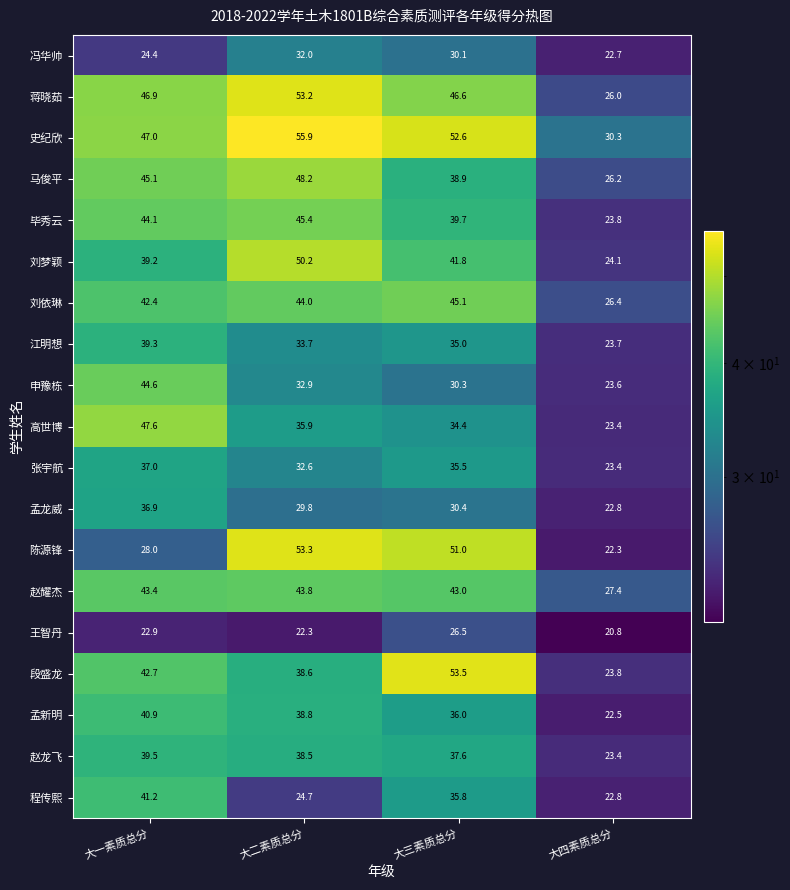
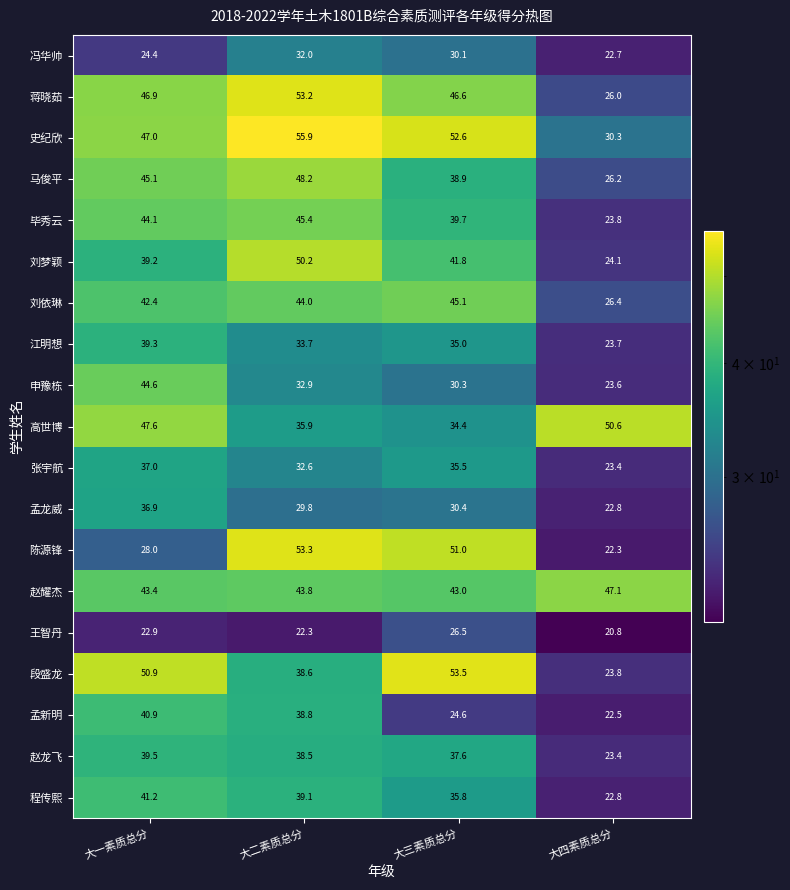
高世博, 大四素质总分: 23.4 -> 50.6
赵耀杰, 大四素质总分: 27.4 -> 47.1
段盛龙, 大一素质总分: 42.7 -> 50.9
孟新明, 大三素质总分: 36.0 -> 24.6
程传熙, 大二素质总分: 24.7 -> 39.1
